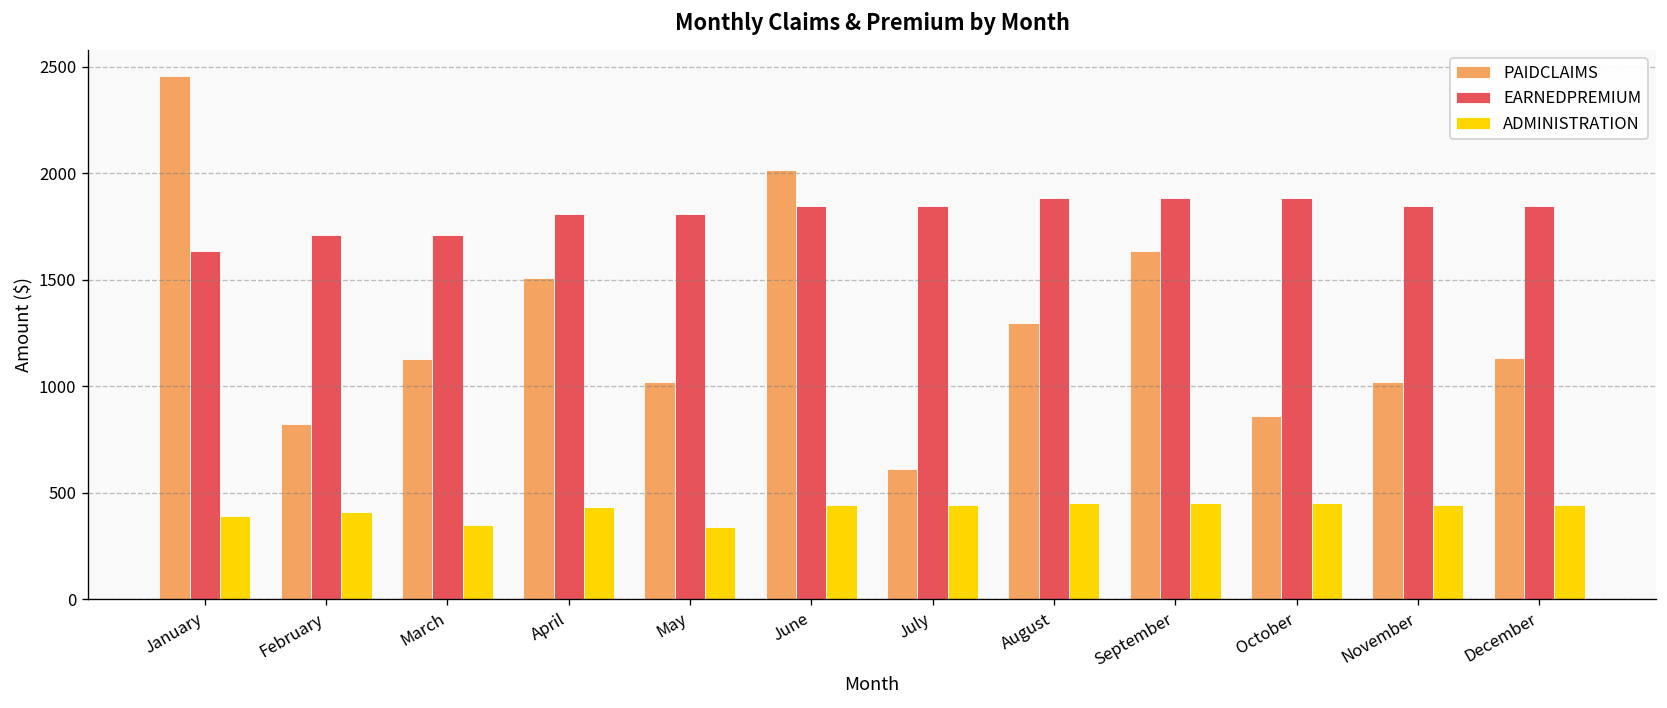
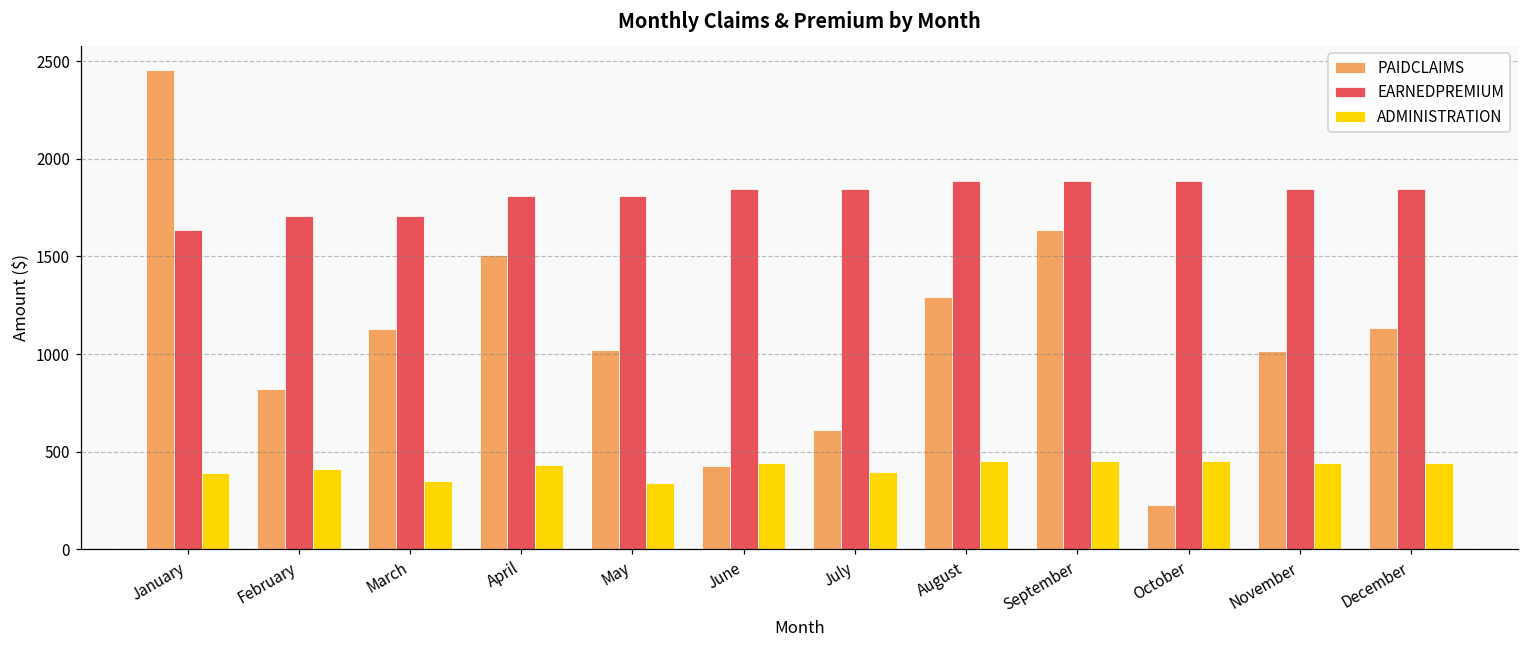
PAIDCLAIMS, June: 2020 -> 430
ADMINISTRATION, July: 440 -> 390
PAIDCLAIMS, October: 860 -> 230
